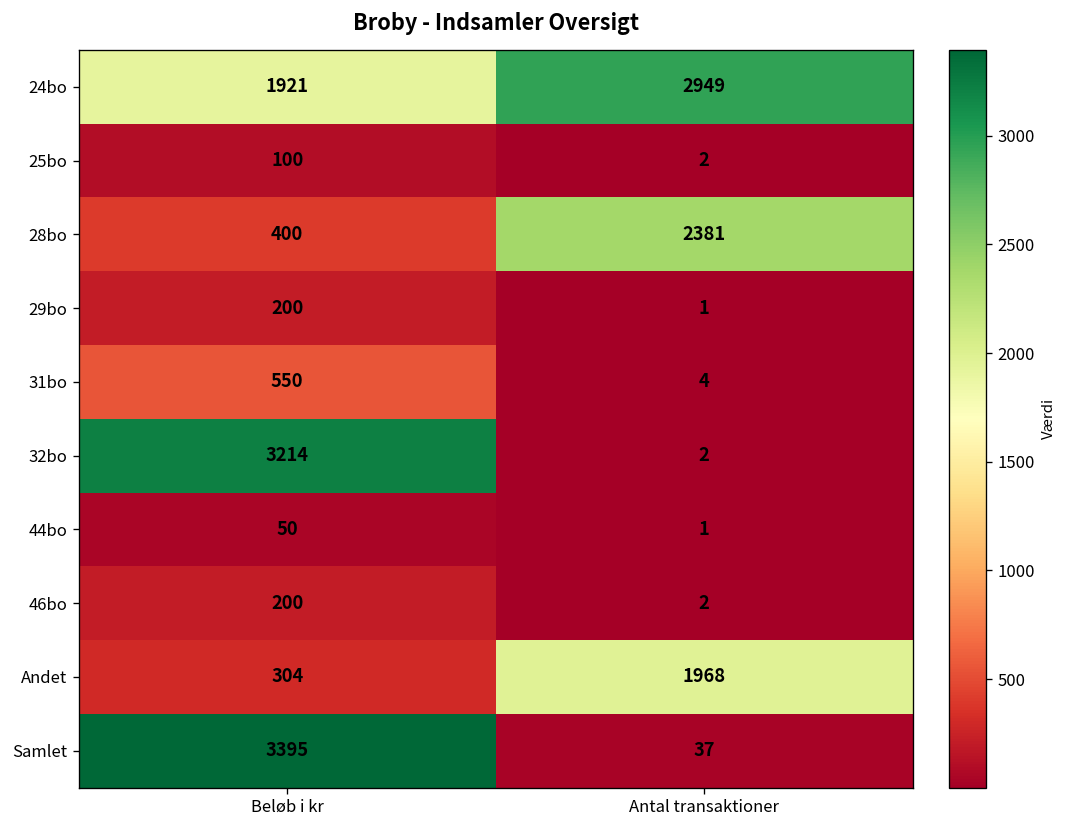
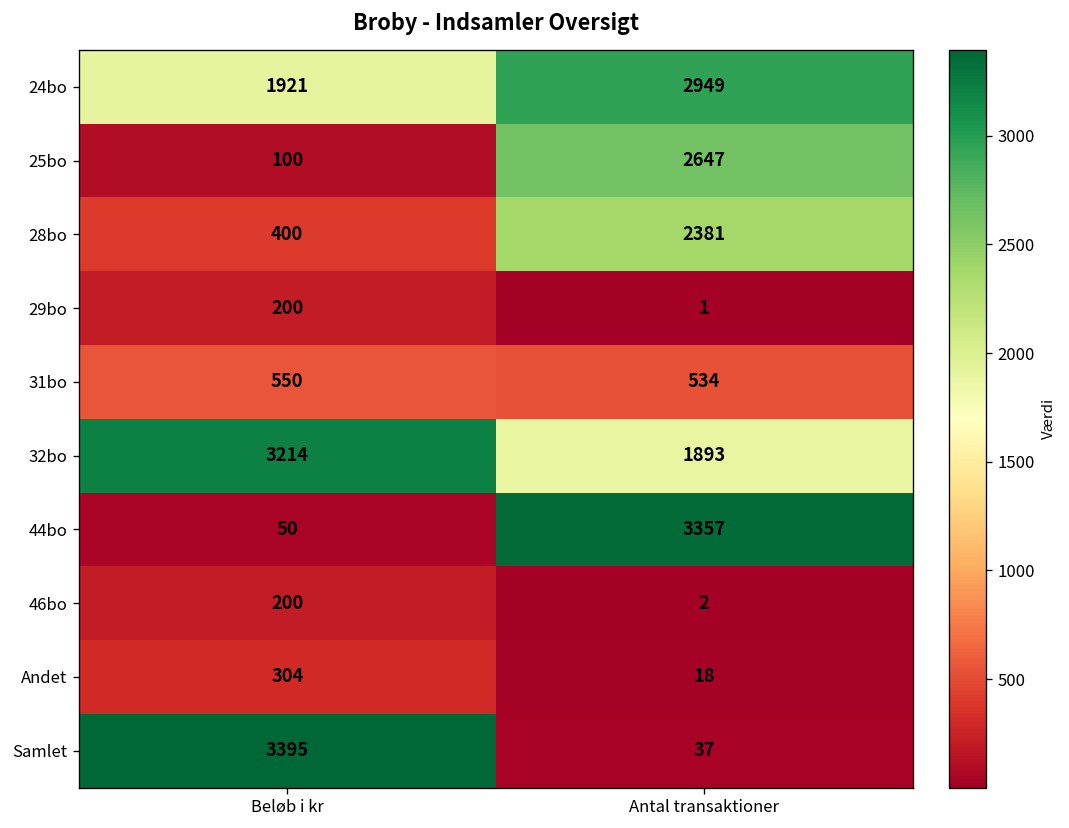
25bo, Antal transaktioner: 2 -> 2647
31bo, Antal transaktioner: 4 -> 534
32bo, Antal transaktioner: 2 -> 1893
44bo, Antal transaktioner: 1 -> 3357
Andet, Antal transaktioner: 1968 -> 18
